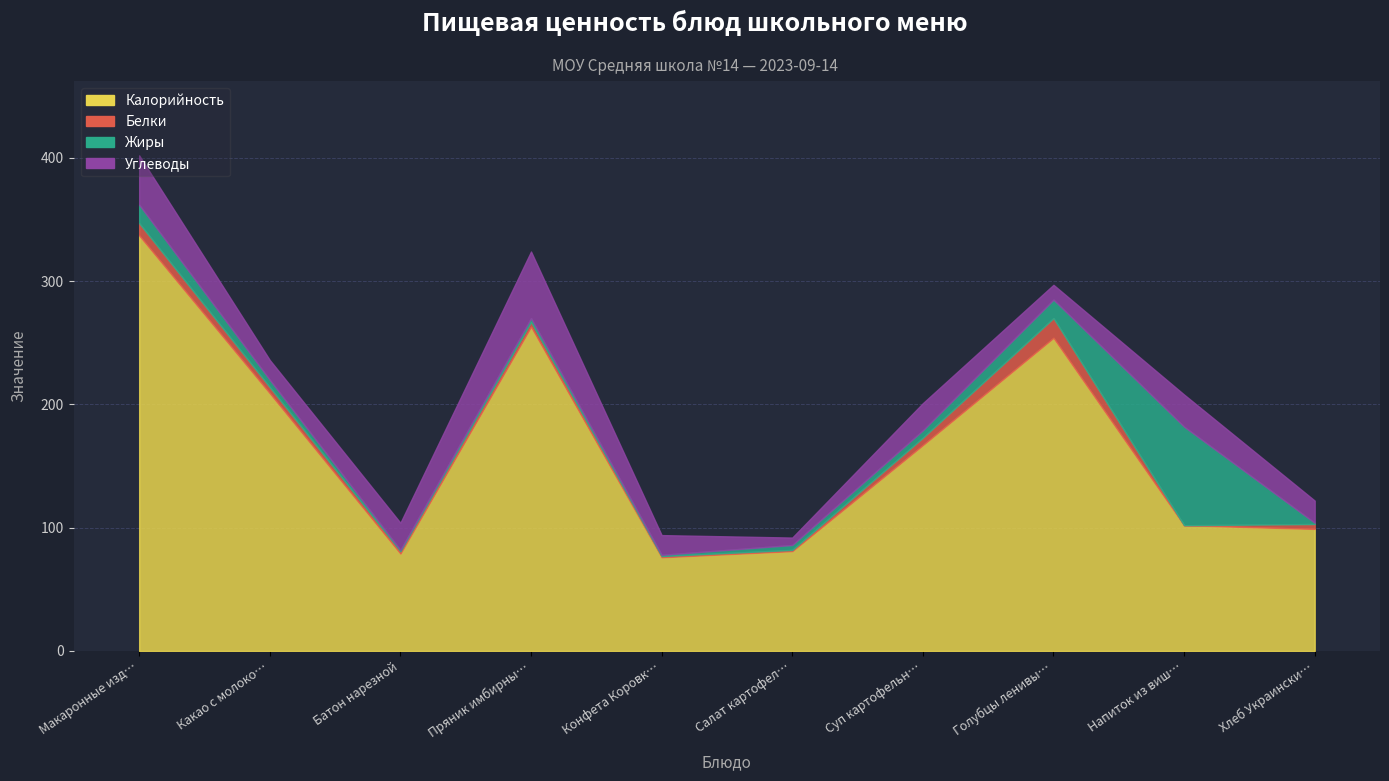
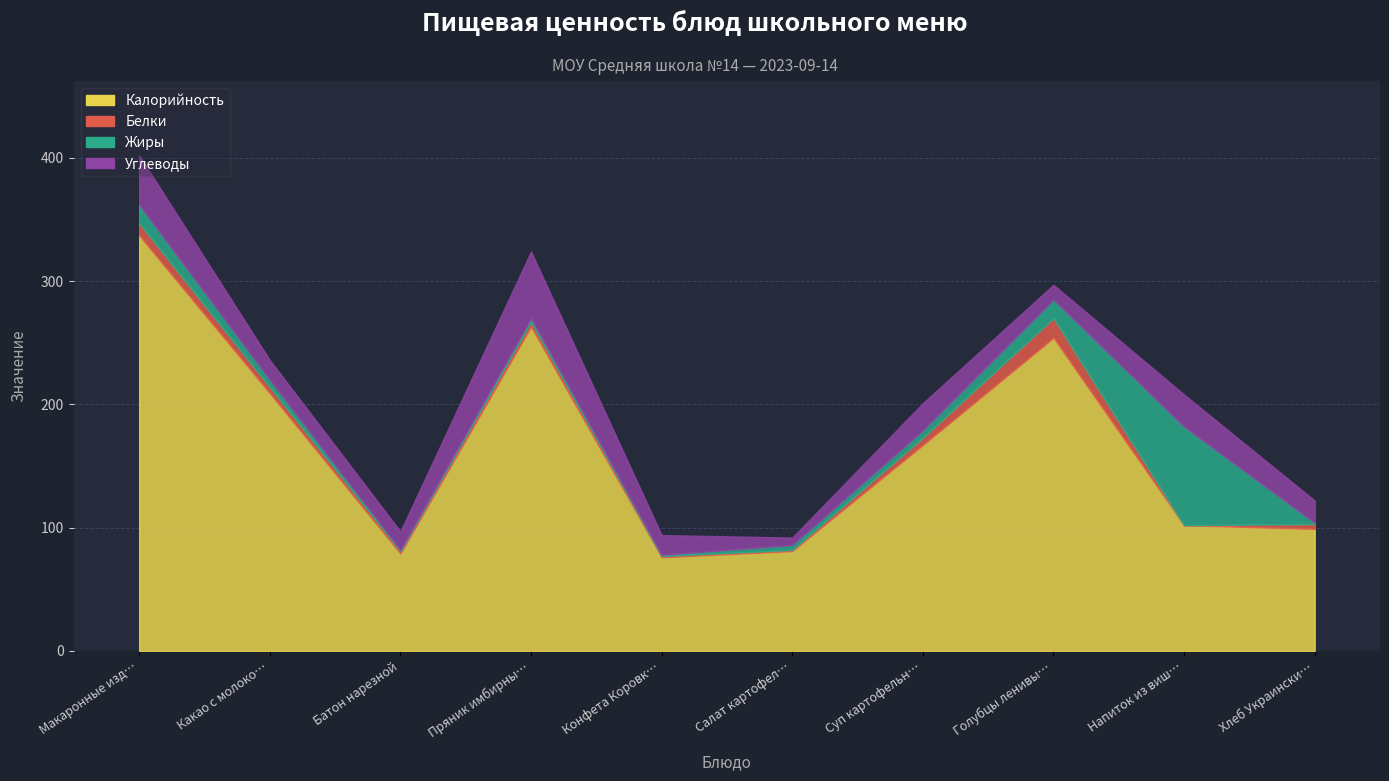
Углеводы, Батон нарезной: 22 -> 15
